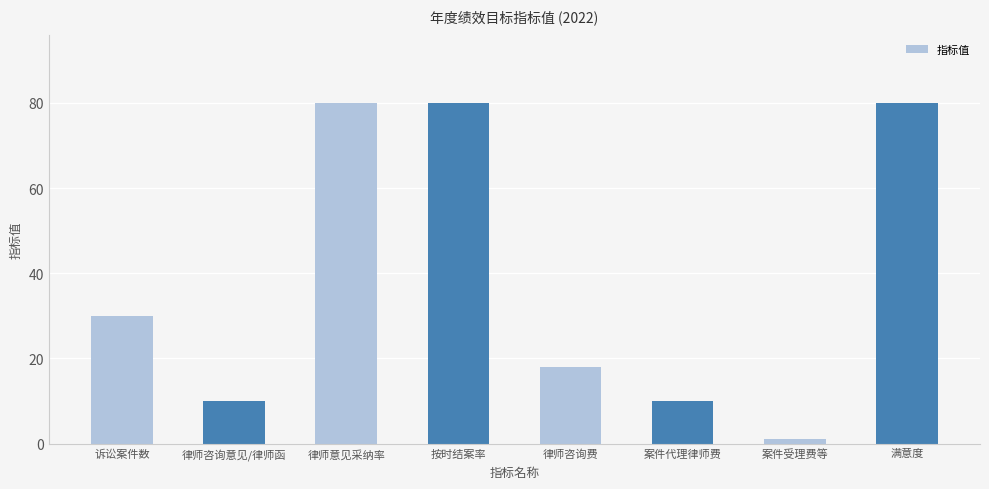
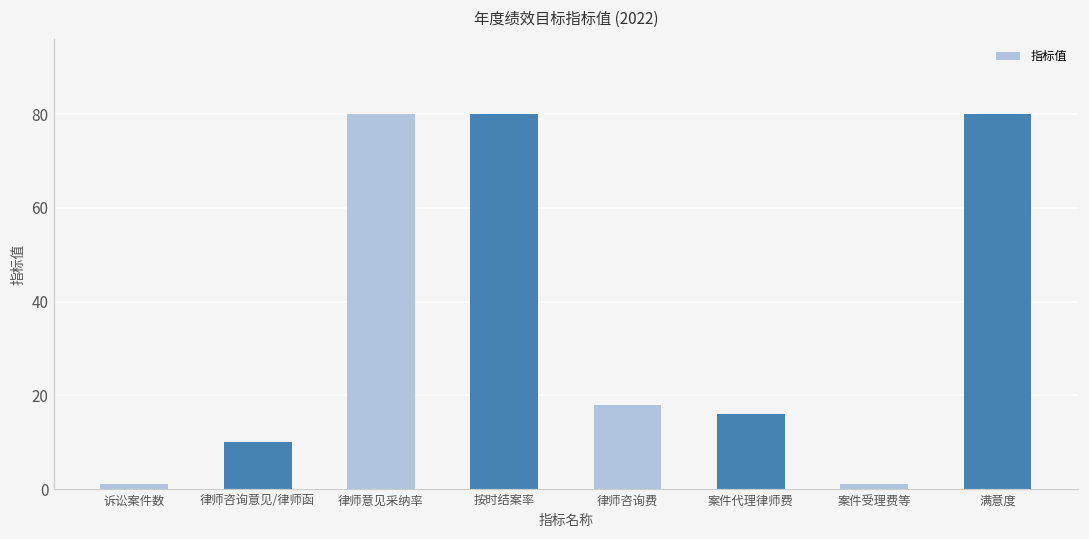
诉讼案件数: 30 -> 1
案件代理律师费: 10 -> 16
